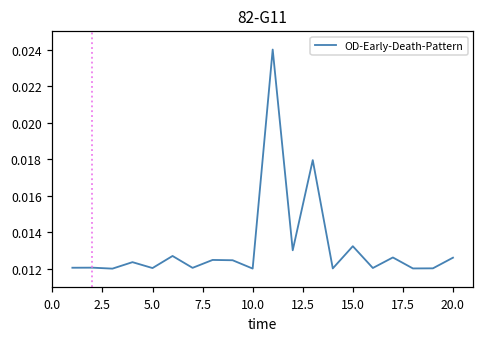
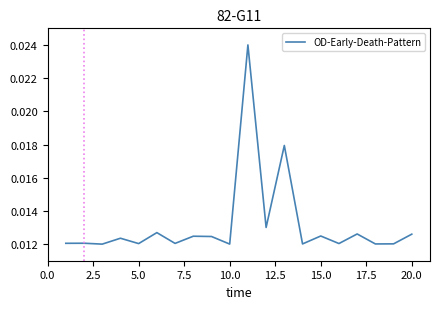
15.0: 0.0132 -> 0.0125
